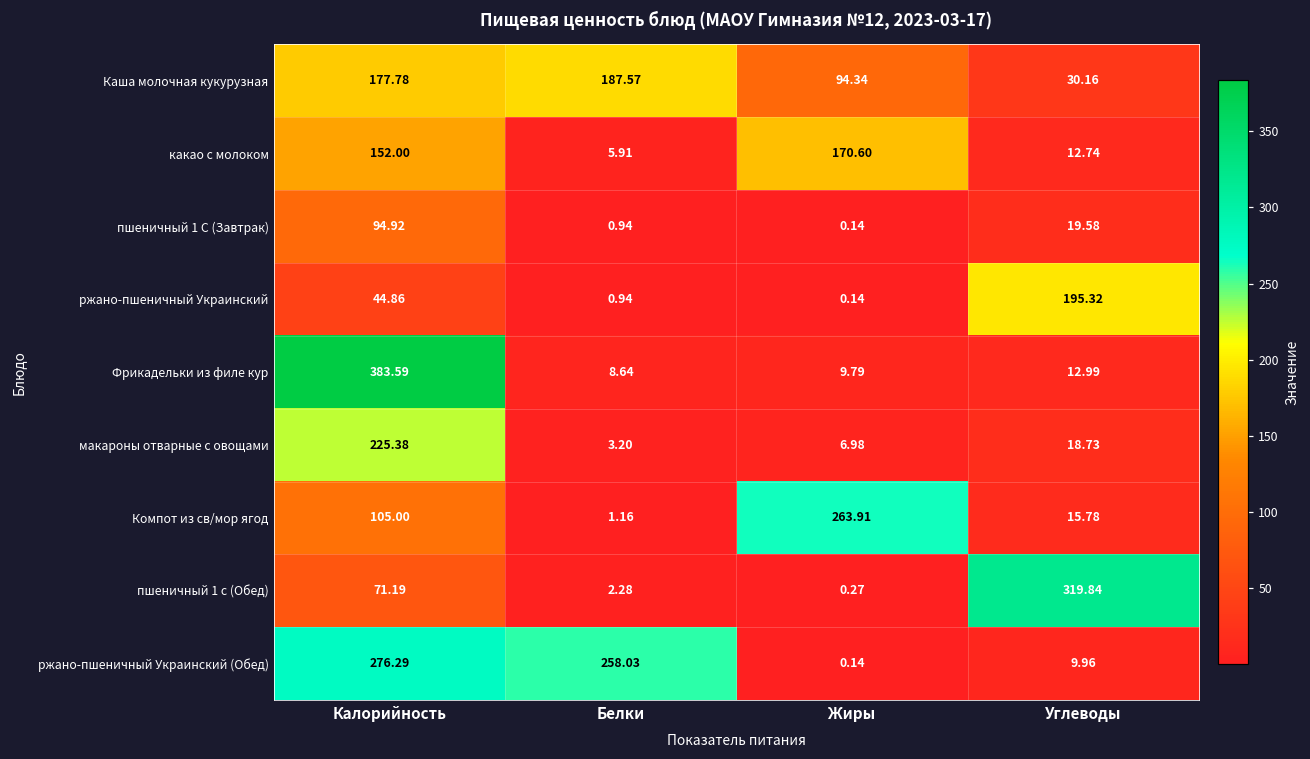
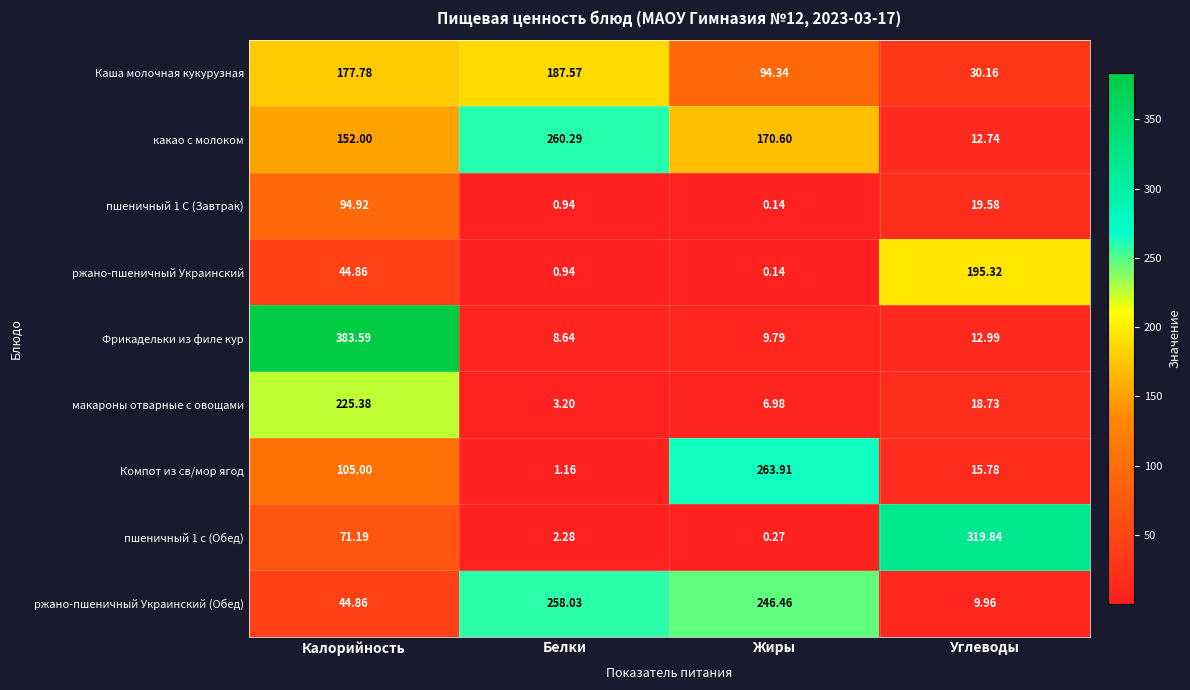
какао с молоком, Белки: 5.91 -> 260.29
ржано-пшеничный Украинский (Обед), Калорийность: 276.29 -> 44.86
ржано-пшеничный Украинский (Обед), Жиры: 0.14 -> 246.46
